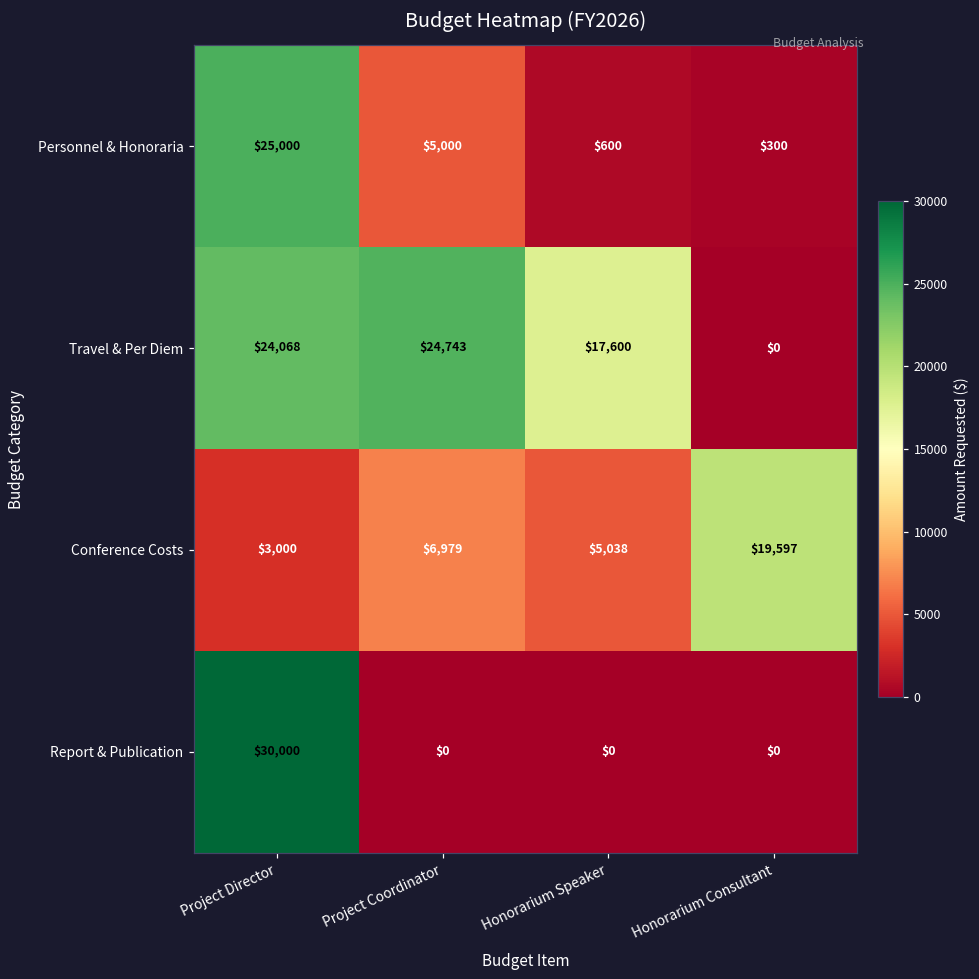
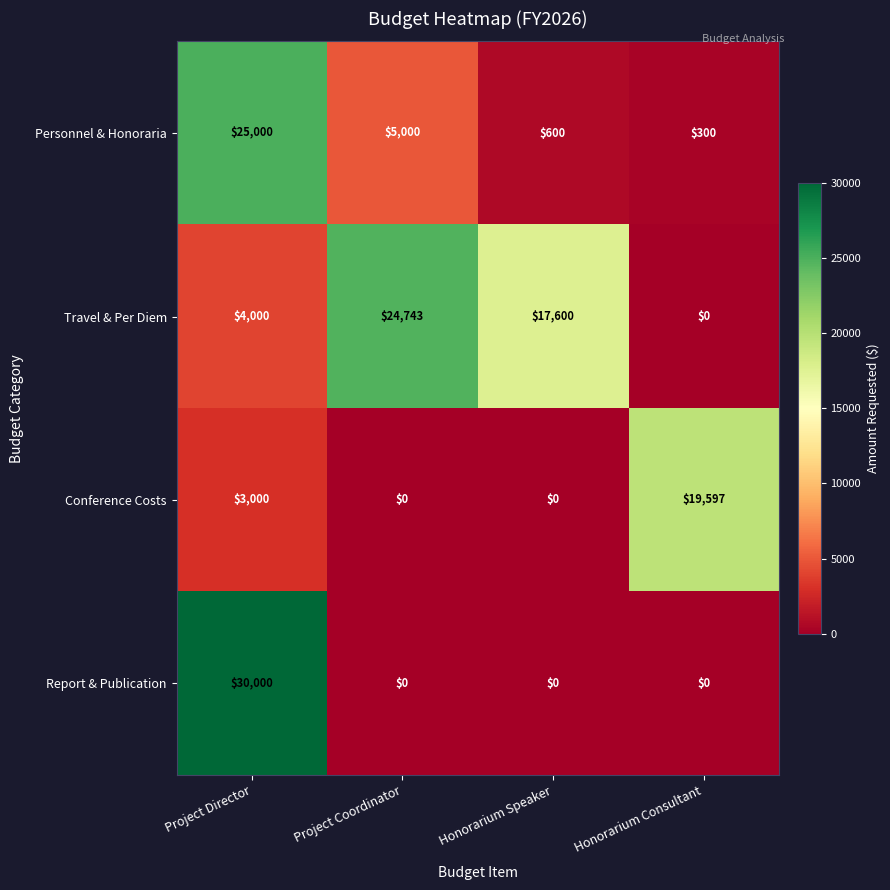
Travel & Per Diem, Project Director: $24,068 -> $4,000
Conference Costs, Project Coordinator: $6,979 -> $0
Conference Costs, Honorarium Speaker: $5,038 -> $0
